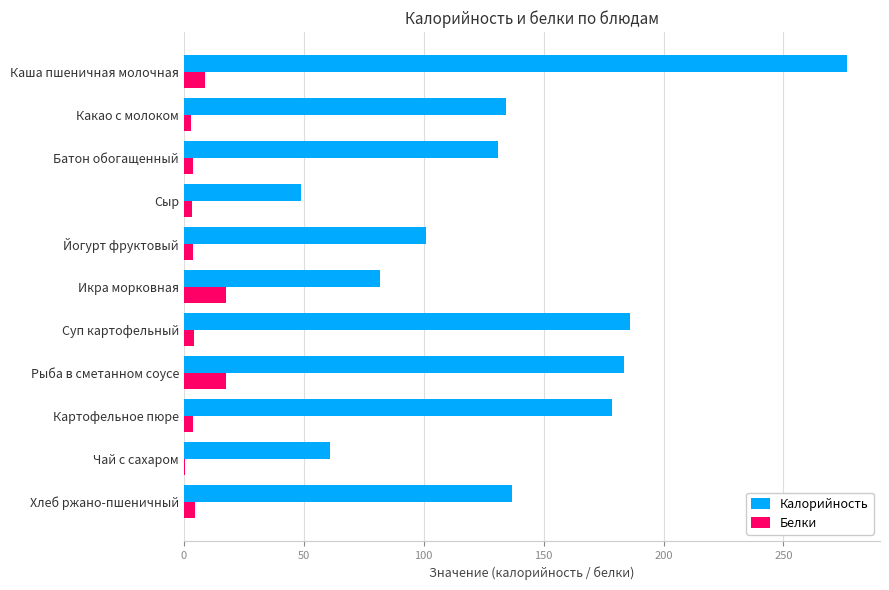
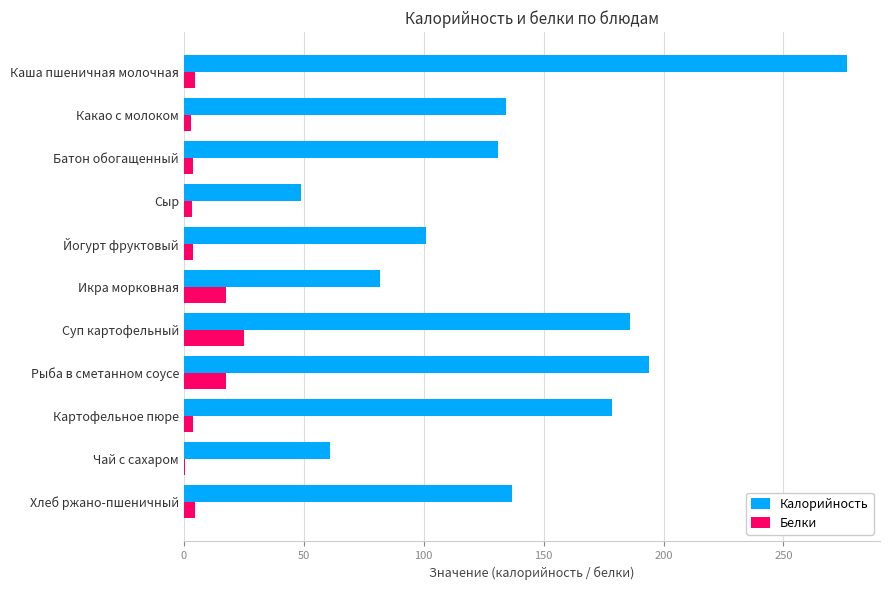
Белки, Каша пшеничная молочная: 9 -> 5
Белки, Суп картофельный: 4 -> 25
Калорийность, Рыба в сметанном соусе: 184 -> 194
